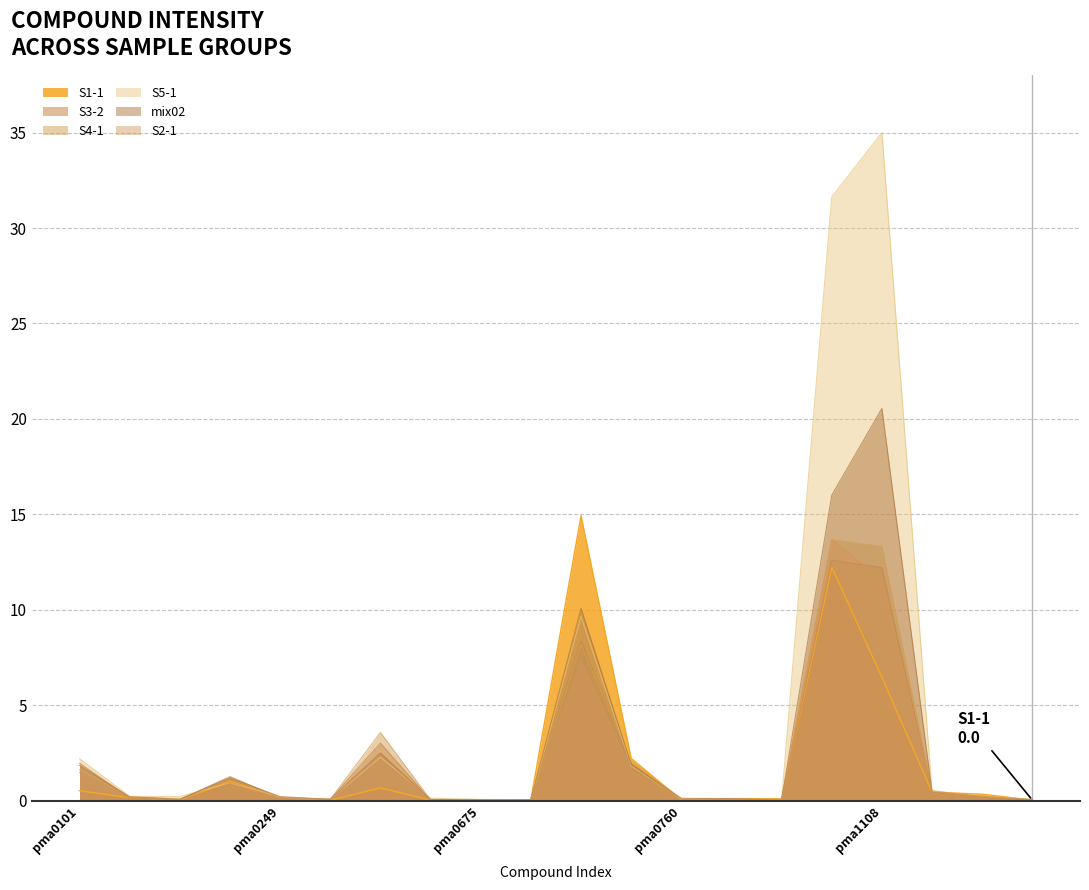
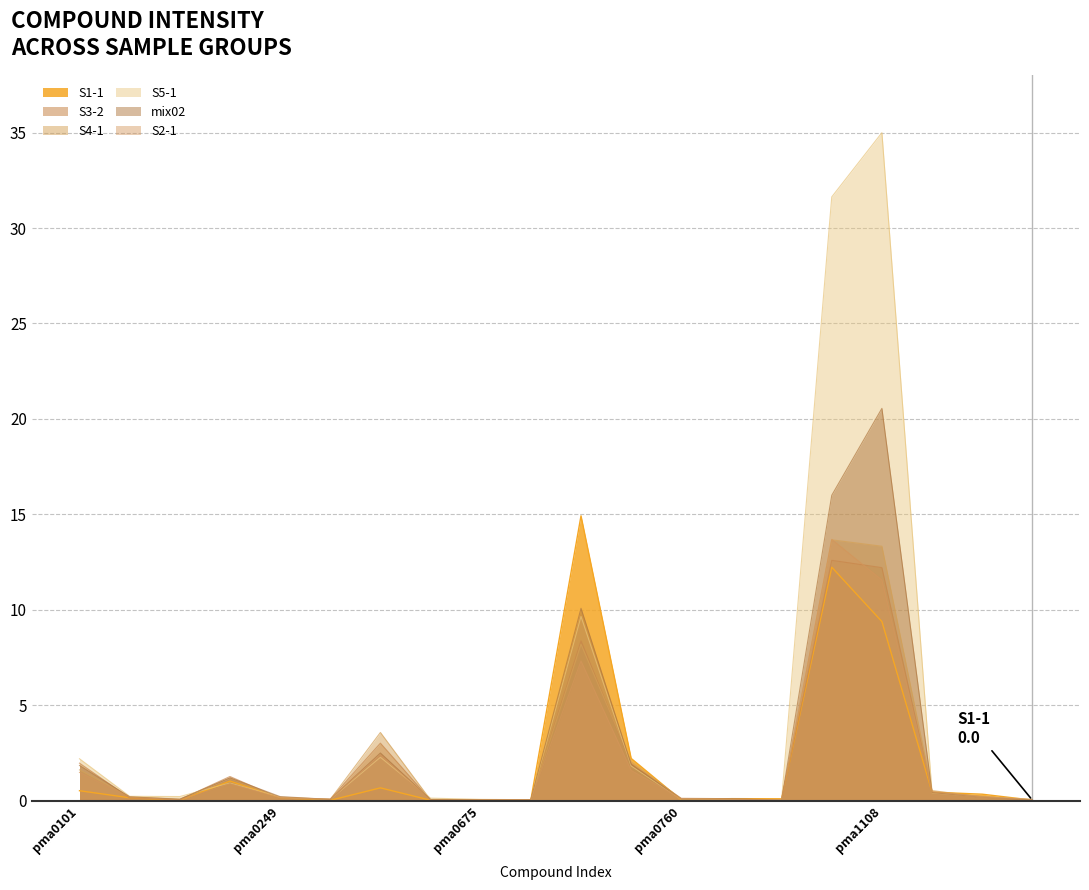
S1-1, pma1108: 6.5 -> 9.4
